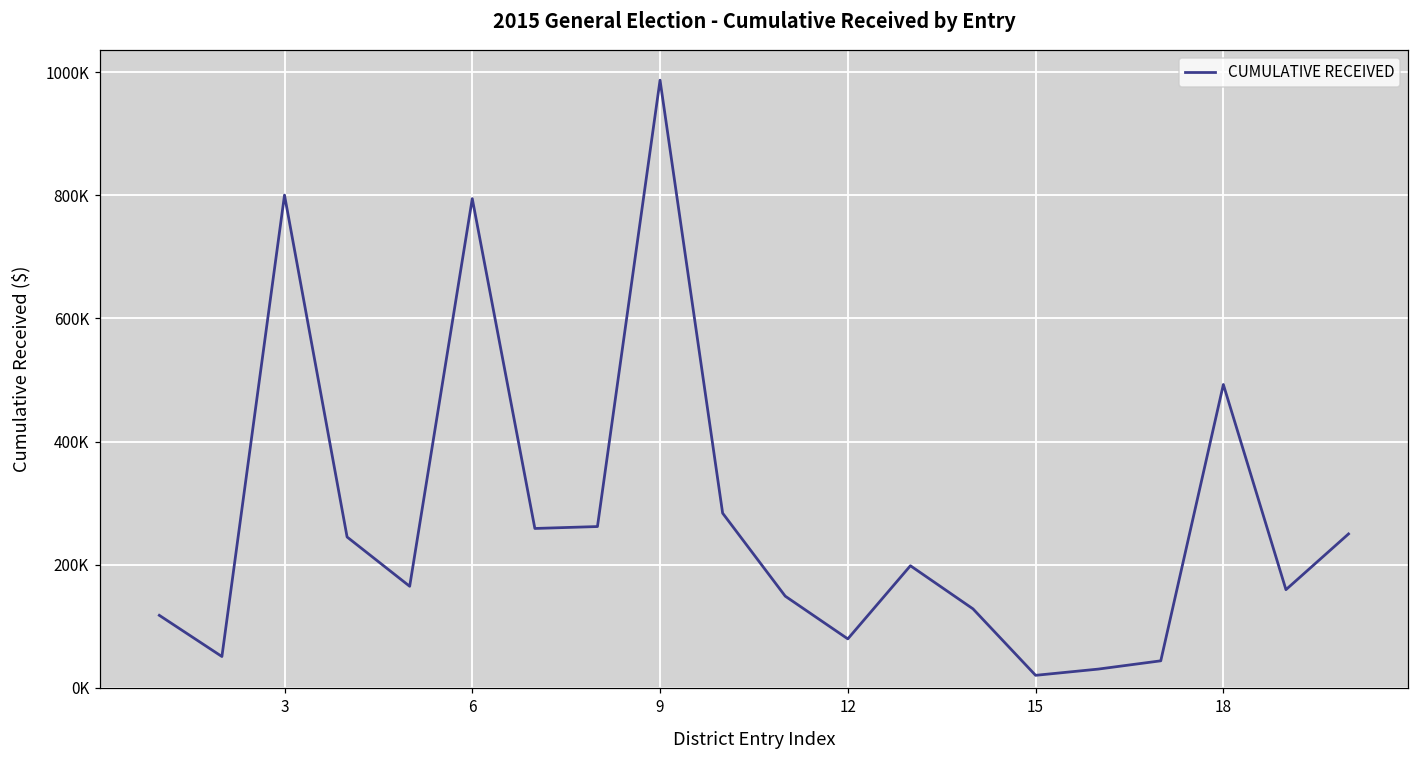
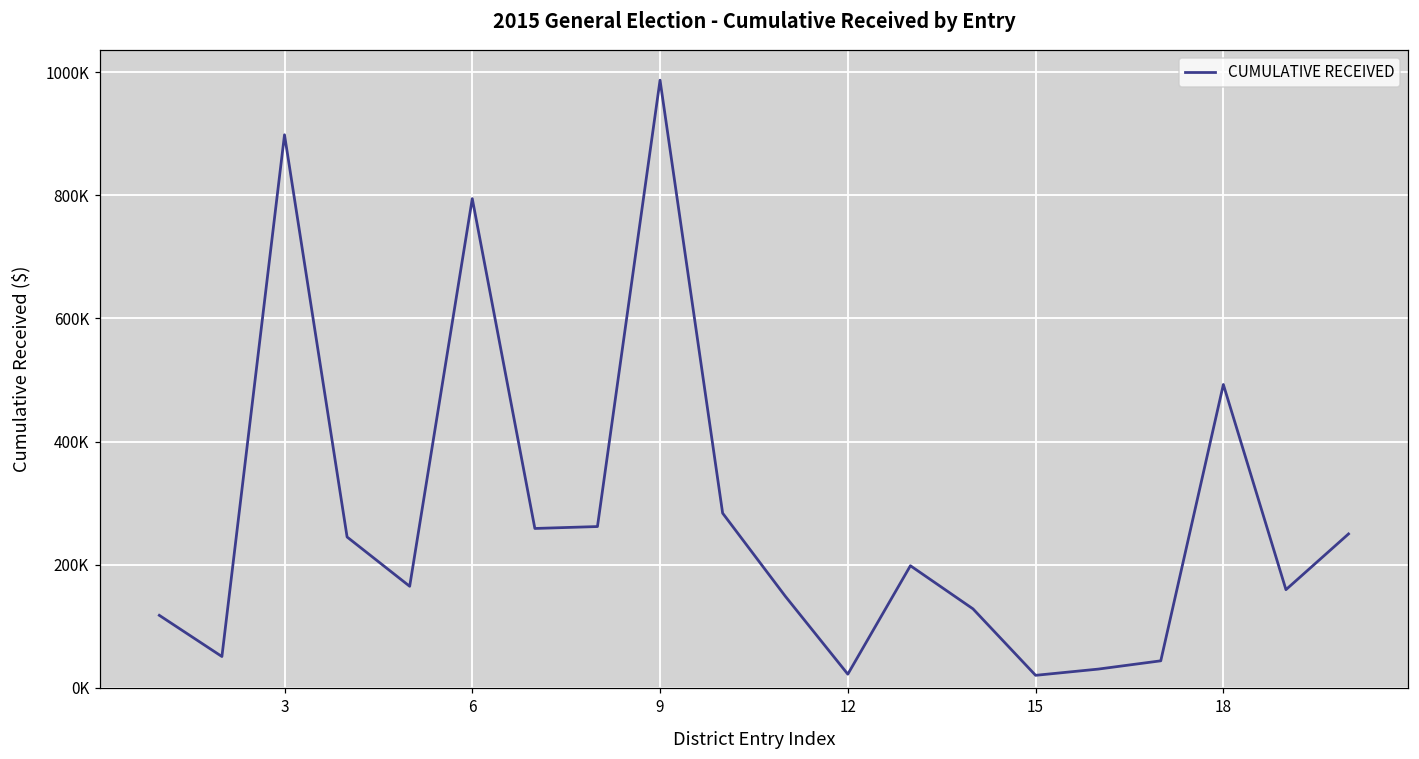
3: 800000 -> 900000
12: 80000 -> 20000
